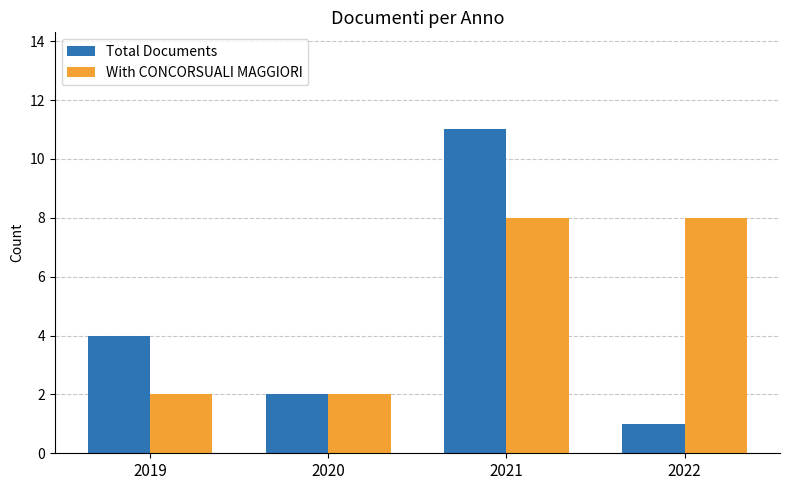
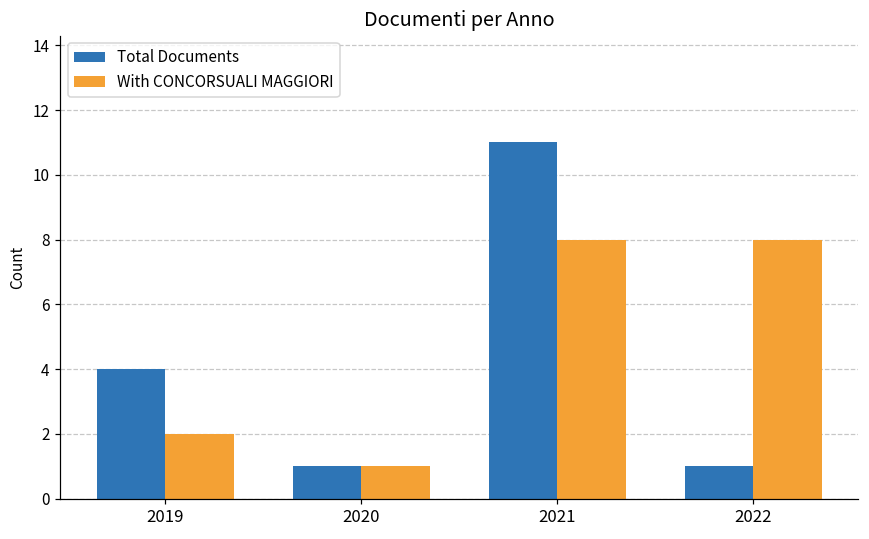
Total Documents, 2020: 2 -> 1
With CONCORSUALI MAGGIORI, 2020: 2 -> 1
